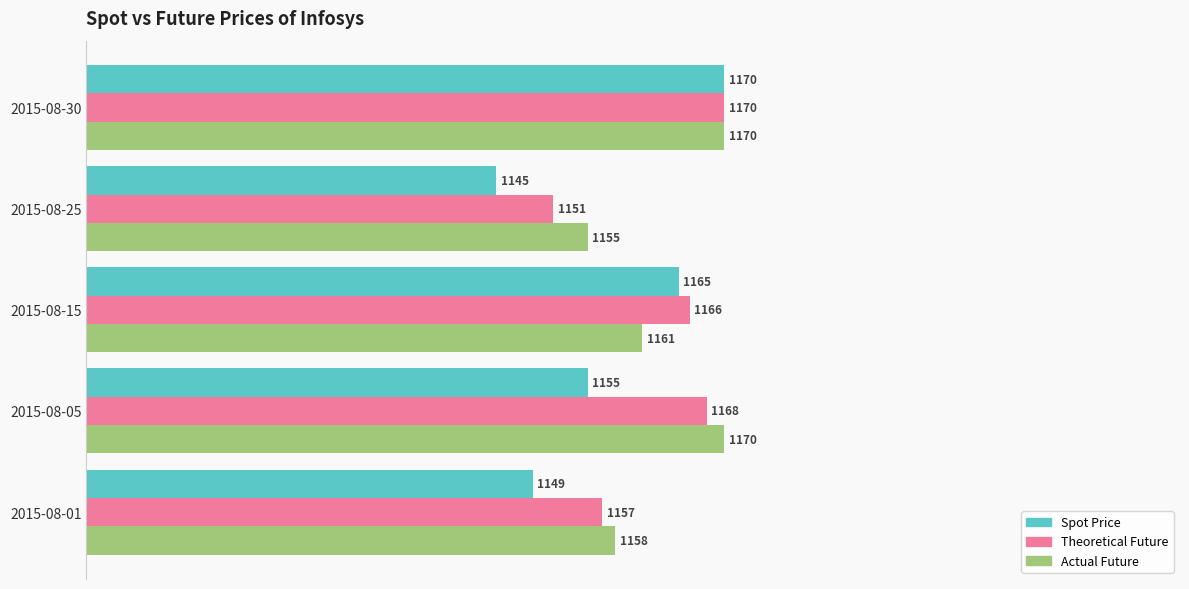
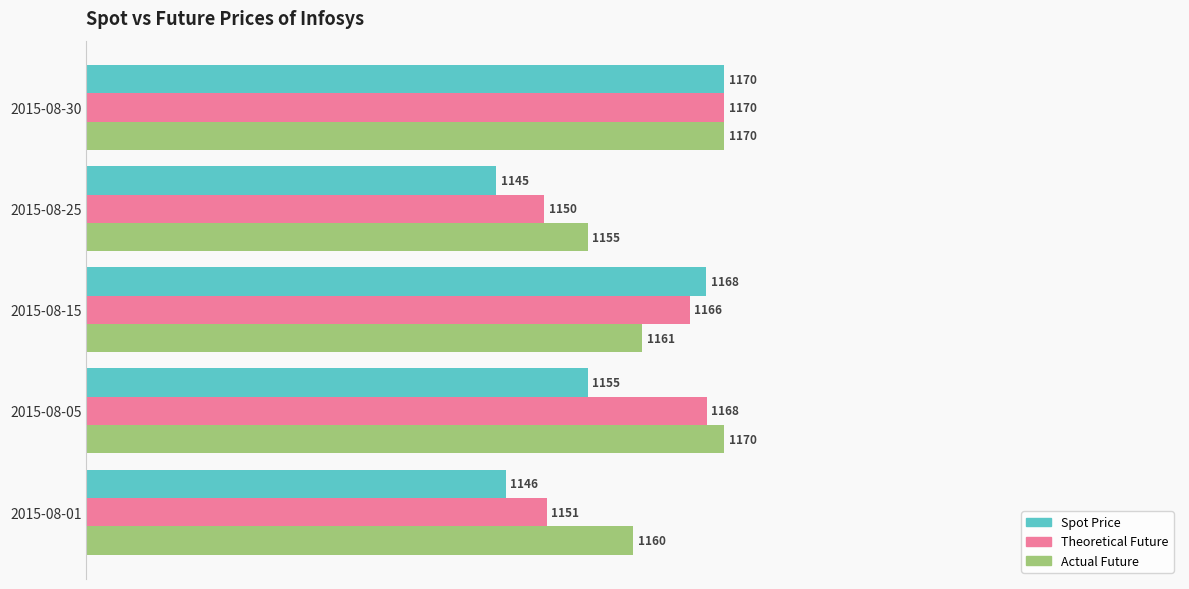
Theoretical Future, 2015-08-25: 1151 -> 1150
Spot Price, 2015-08-15: 1165 -> 1168
Spot Price, 2015-08-01: 1149 -> 1146
Theoretical Future, 2015-08-01: 1157 -> 1151
Actual Future, 2015-08-01: 1158 -> 1160
